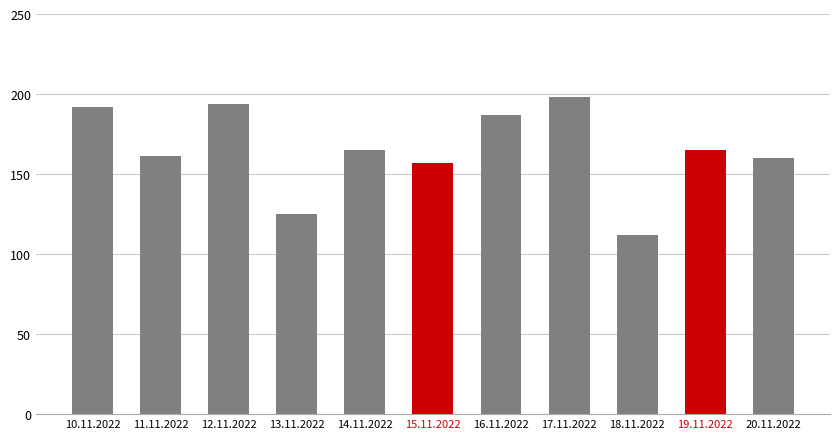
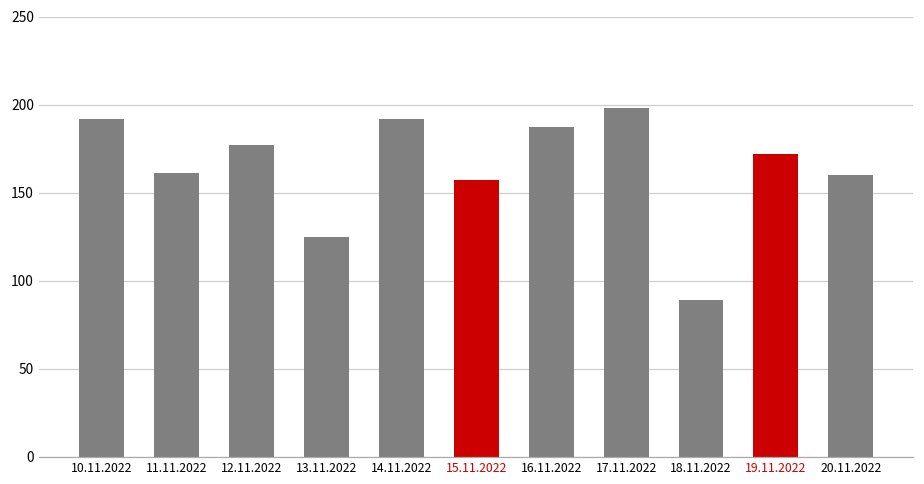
12.11.2022: 194 -> 177
14.11.2022: 165 -> 192
18.11.2022: 112 -> 89
19.11.2022: 165 -> 172
